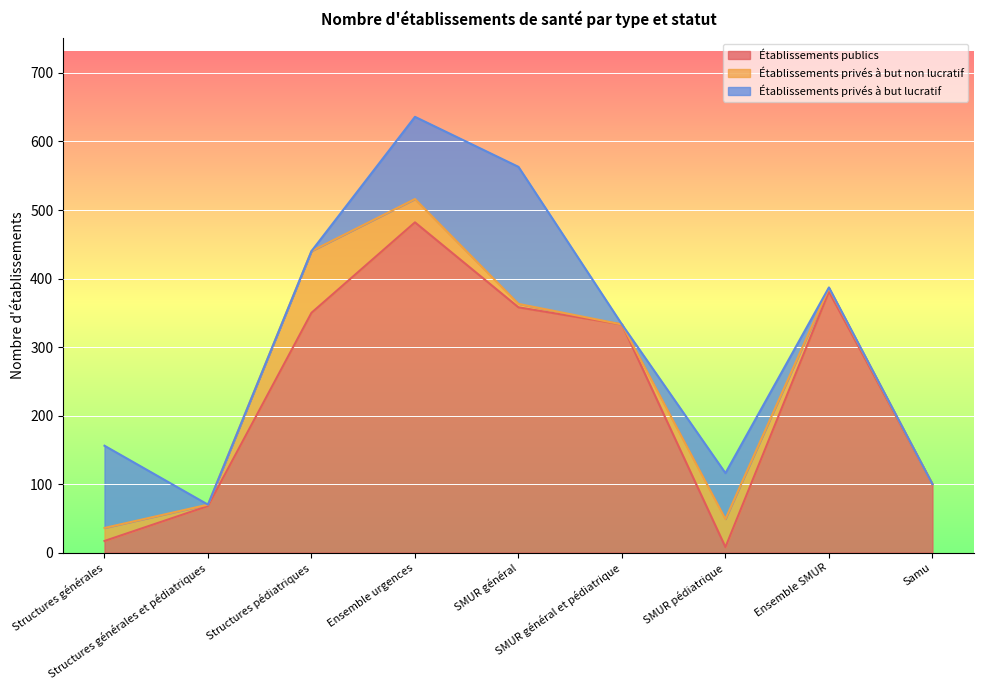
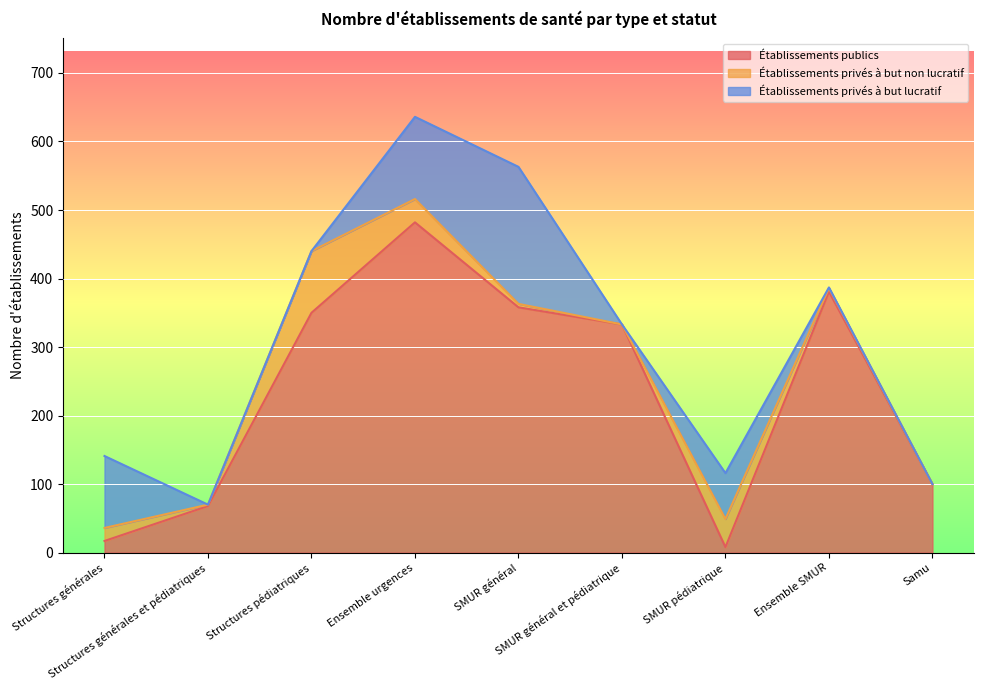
Établissements privés à but lucratif, Structures générales: 120 -> 110
